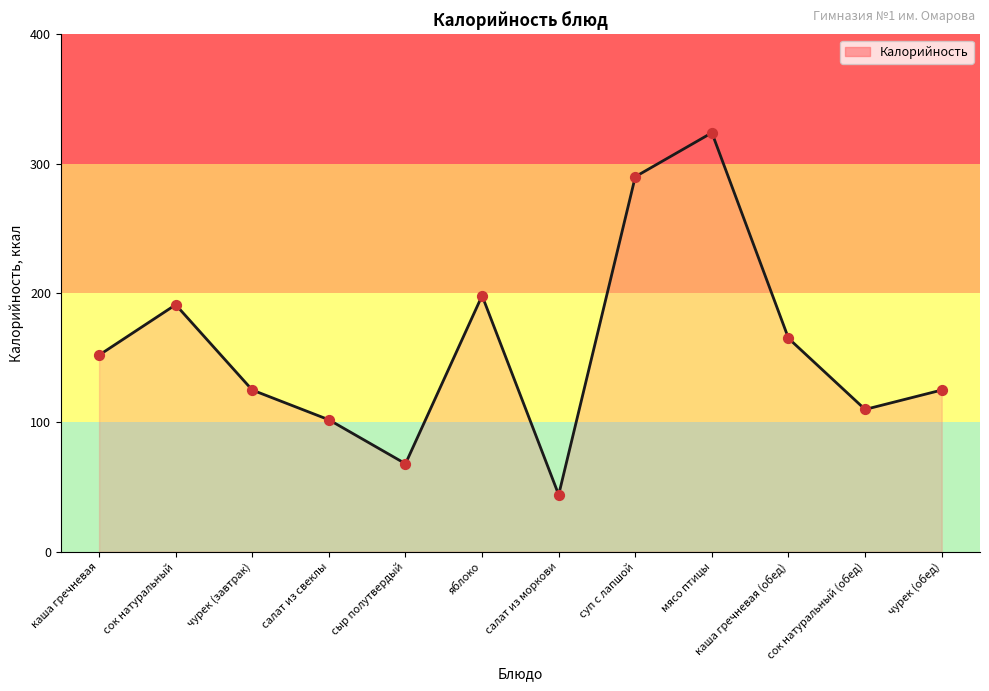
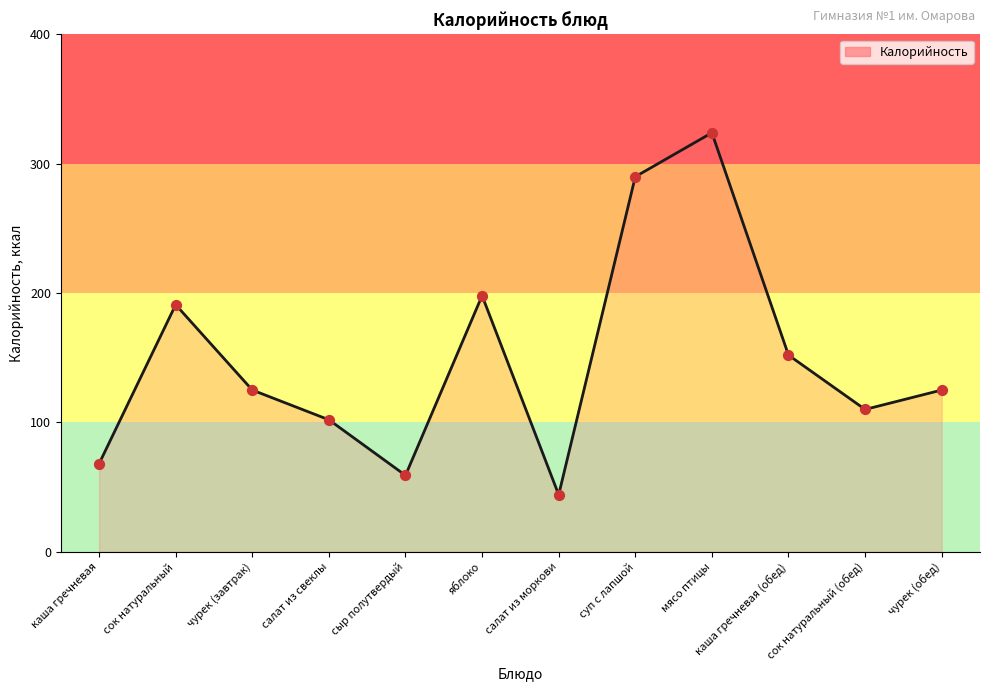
каша гречневая: 152 -> 68
сыр полутвердый: 68 -> 59
каша гречневая (обед): 165 -> 152
